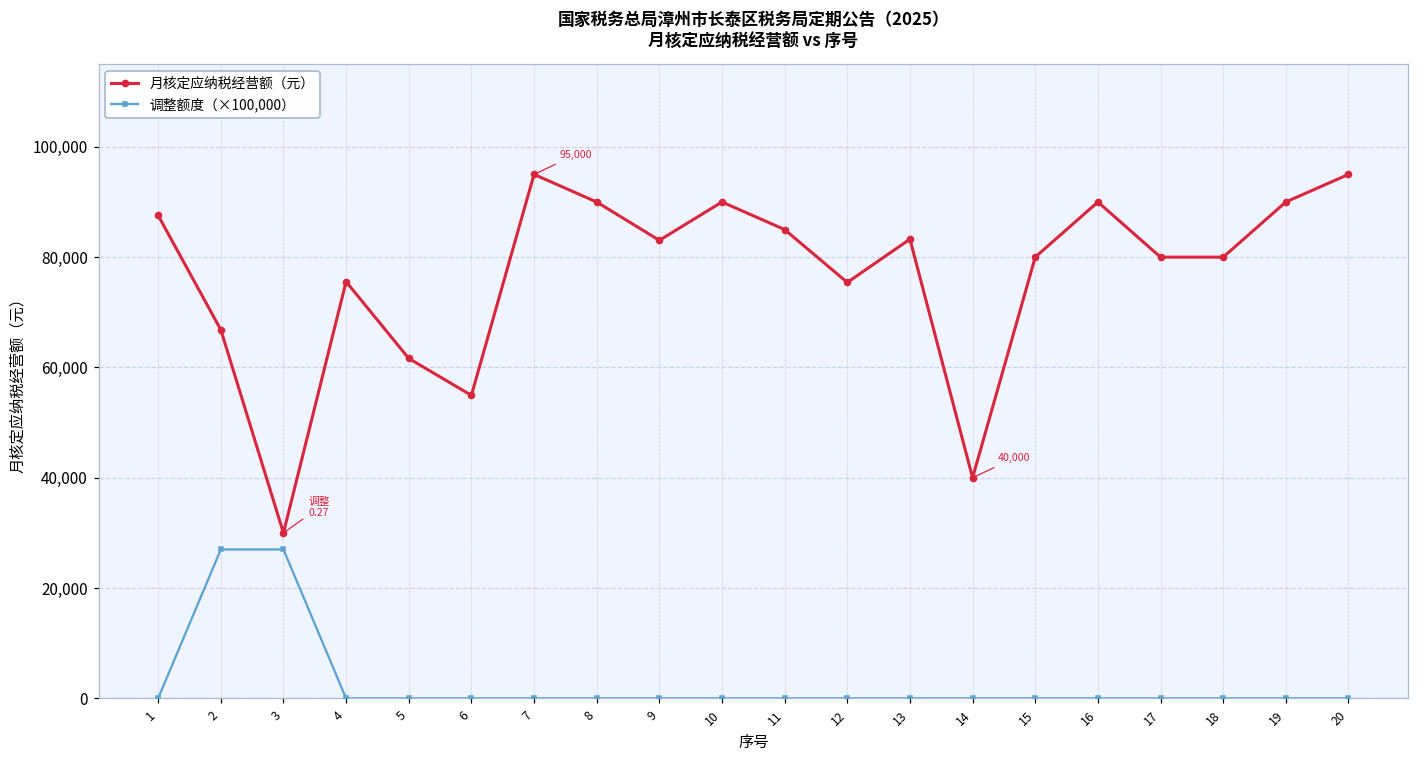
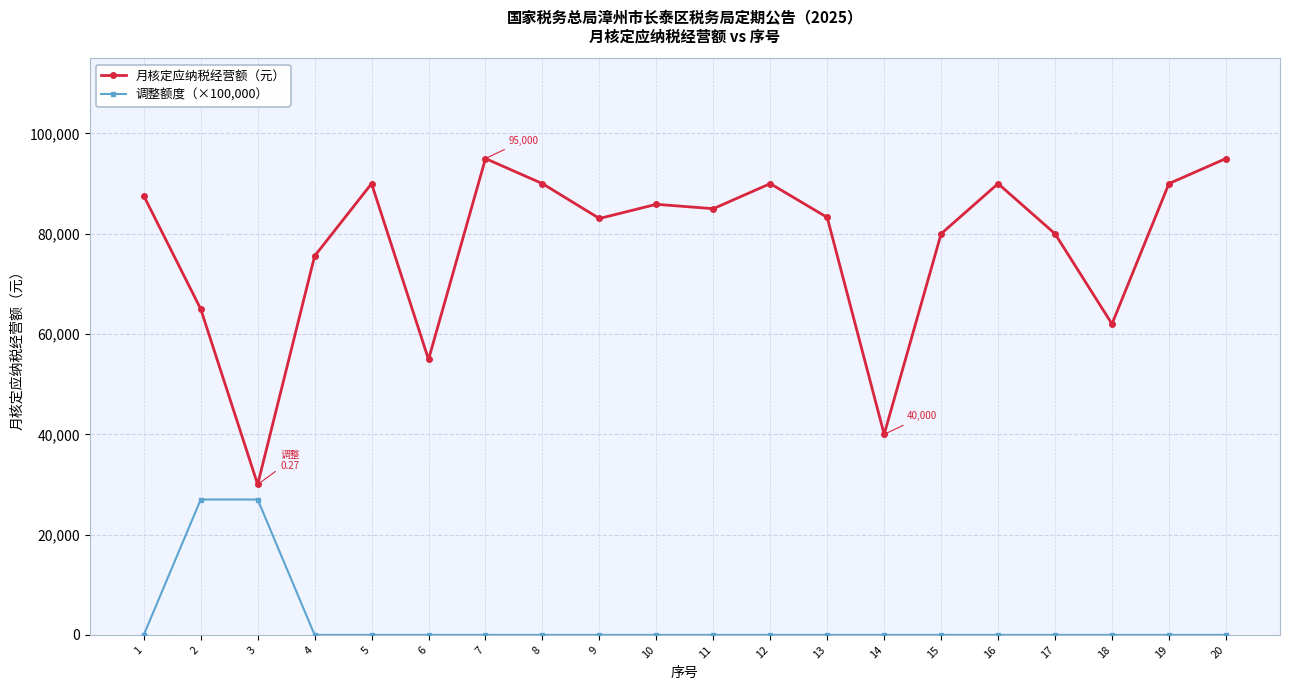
月核定应纳税经营额（元）, 2: 67,000 -> 65,000
月核定应纳税经营额（元）, 5: 62,000 -> 90,000
月核定应纳税经营额（元）, 10: 90,000 -> 86,000
月核定应纳税经营额（元）, 12: 75,000 -> 90,000
月核定应纳税经营额（元）, 18: 80,000 -> 62,000
